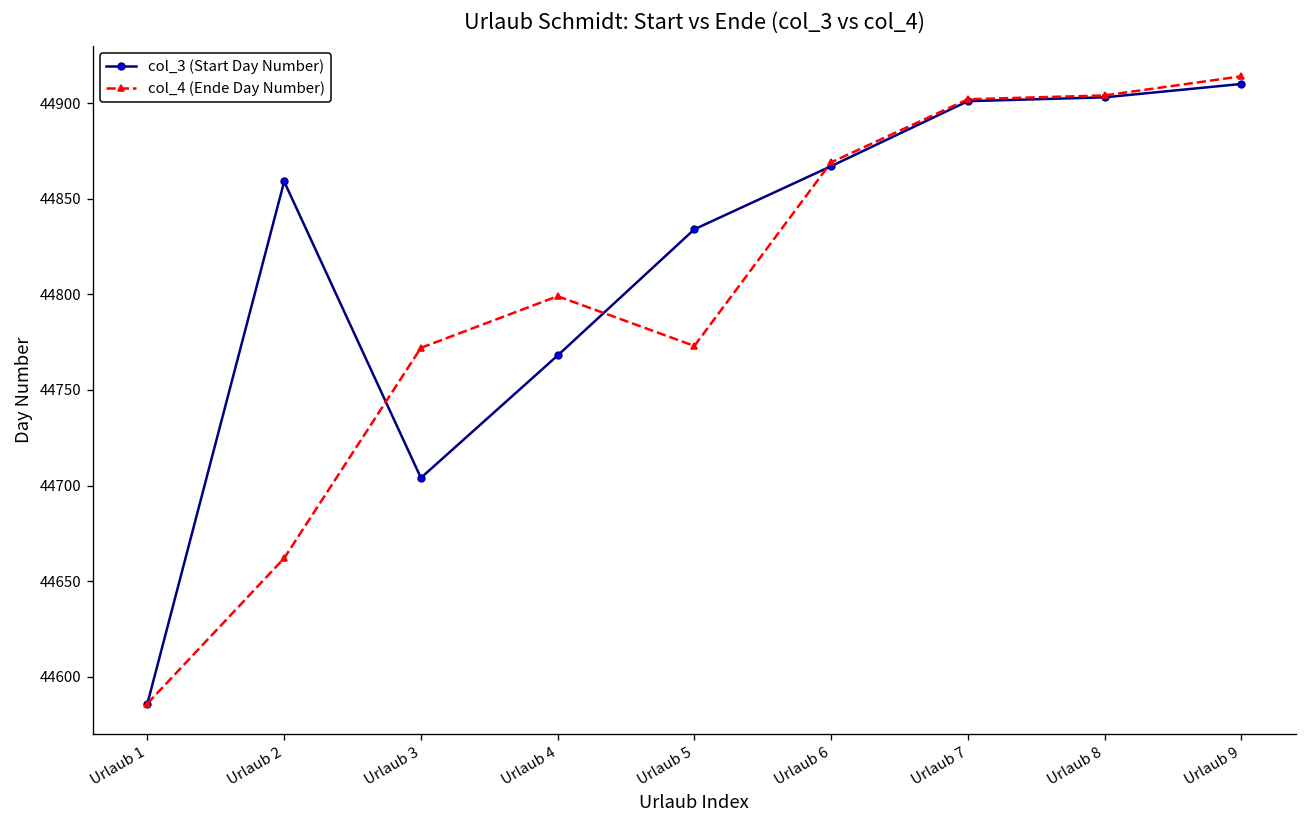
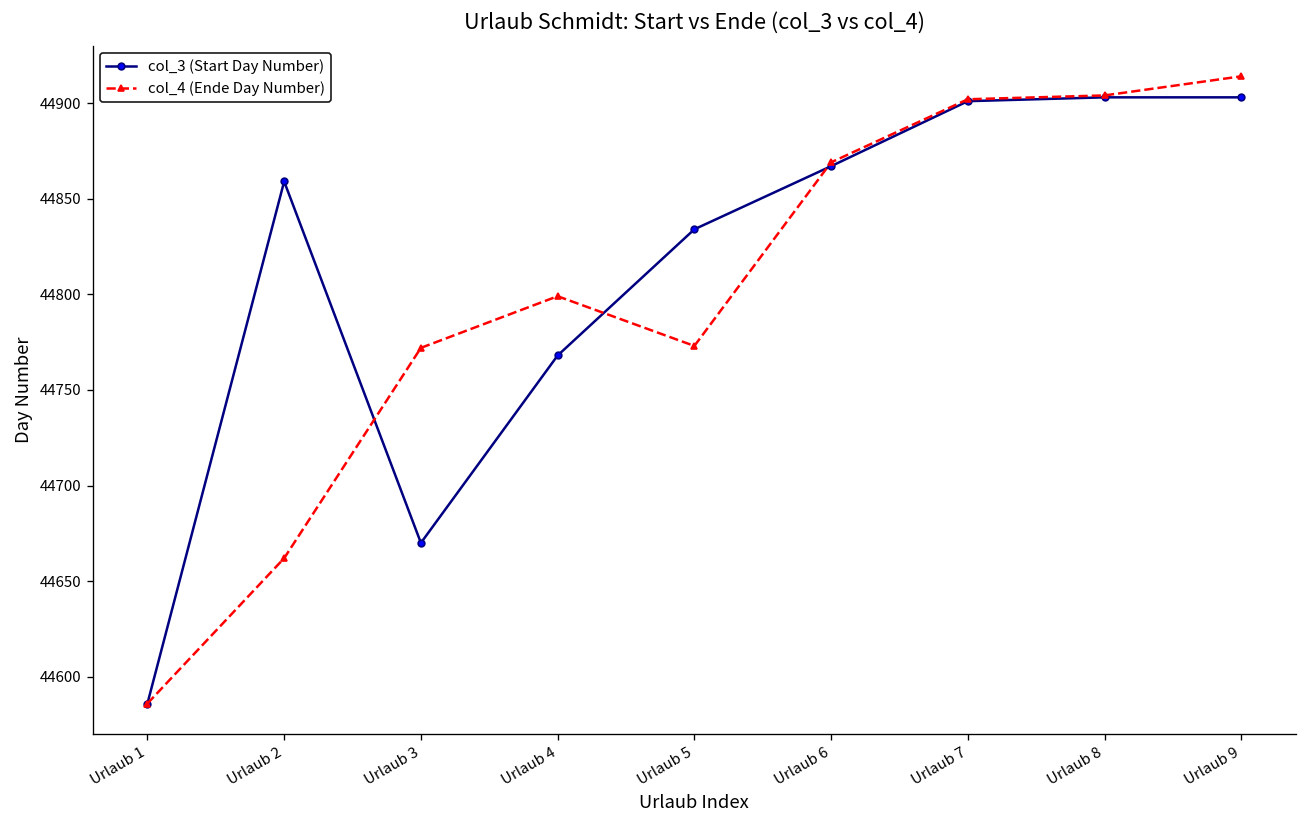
col_3 (Start Day Number), Urlaub 3: 44704 -> 44670
col_3 (Start Day Number), Urlaub 9: 44910 -> 44903
